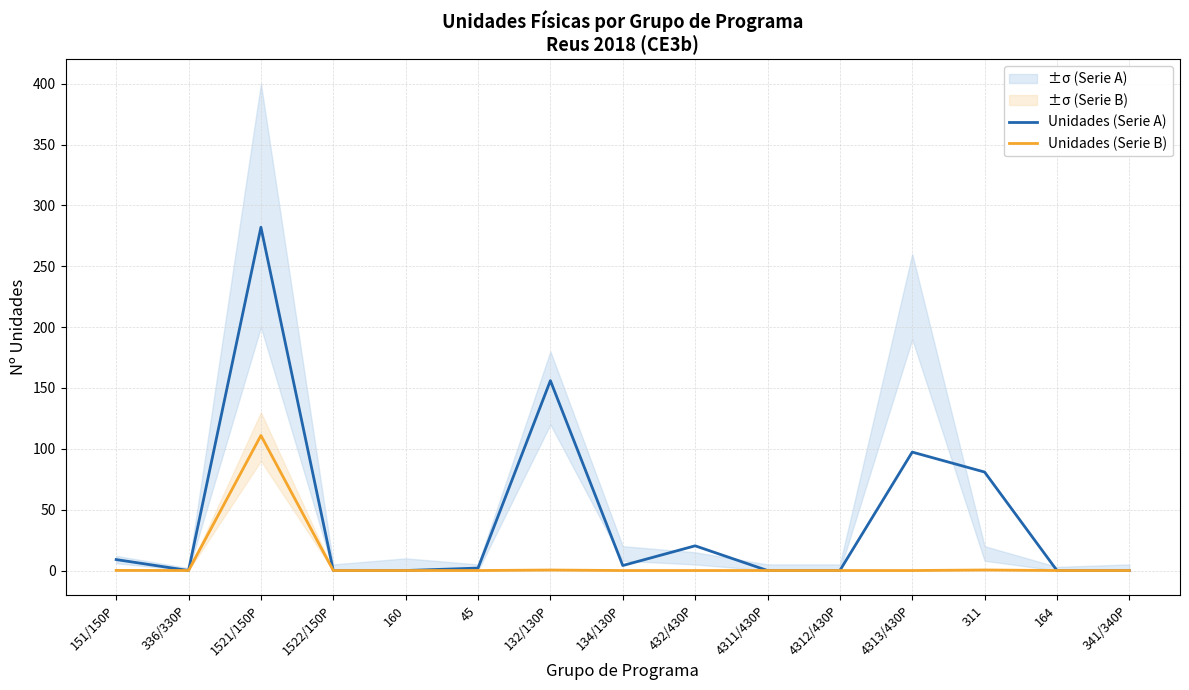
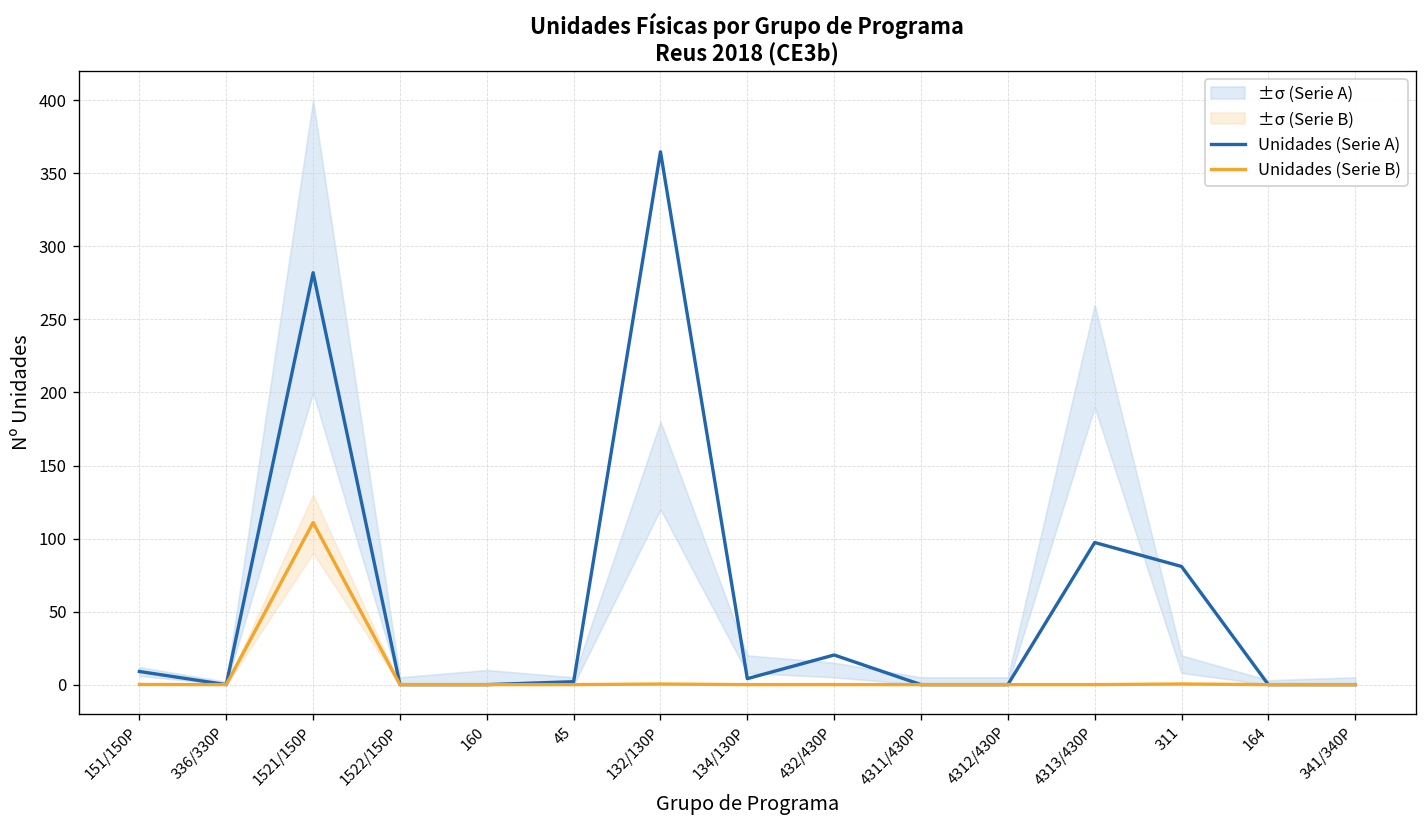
Unidades (Serie A), 132/130P: 156 -> 365
